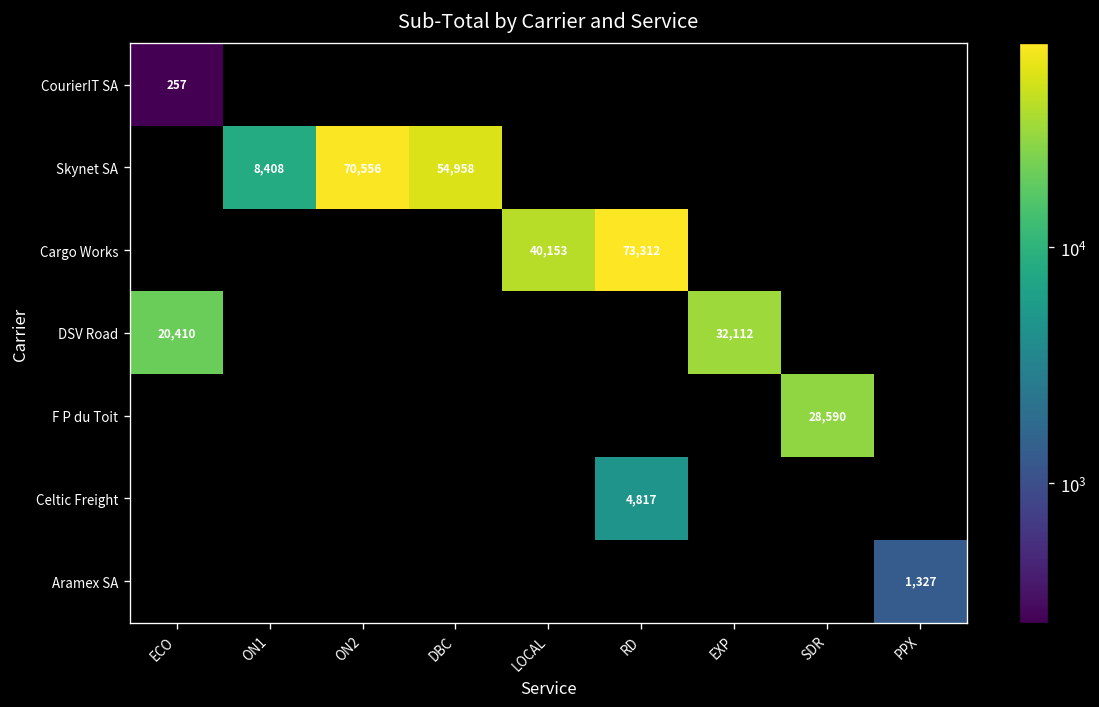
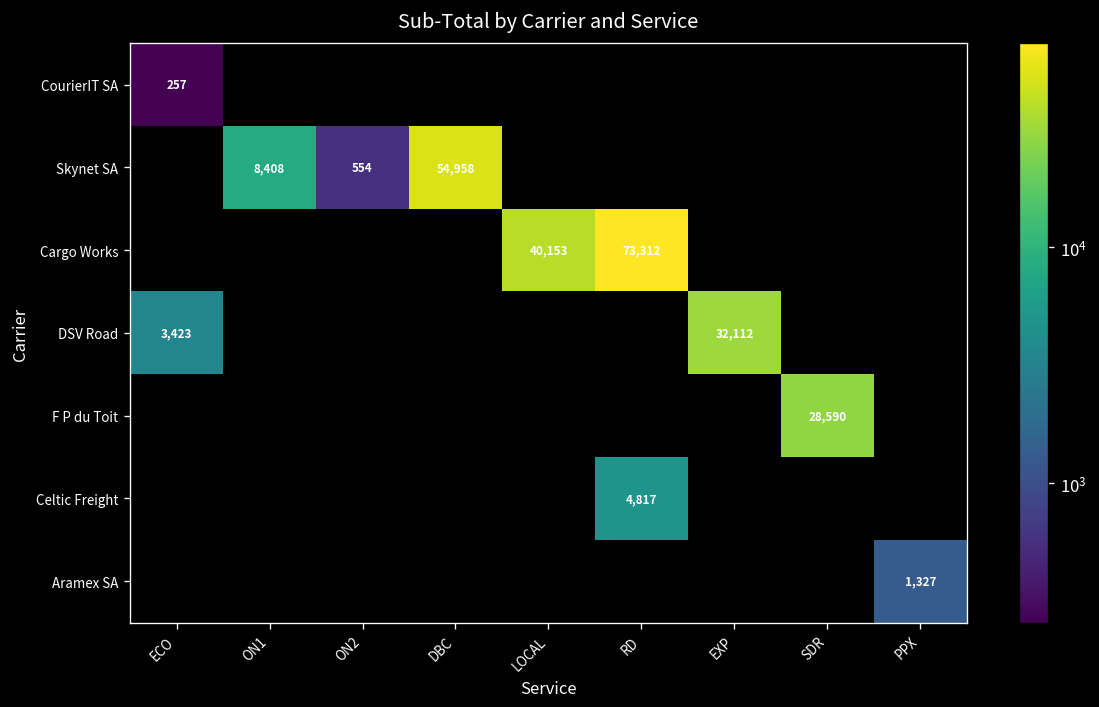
Skynet SA, ON2: 70,556 -> 554
DSV Road, ECO: 20,410 -> 3,423
